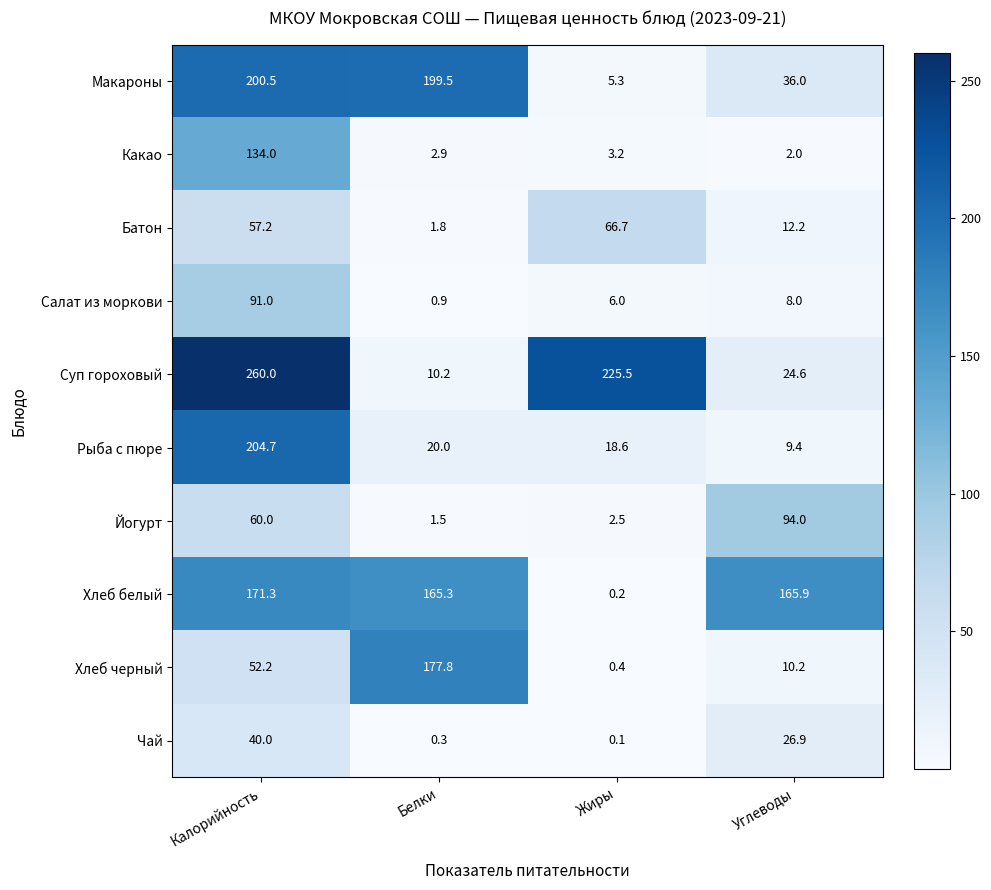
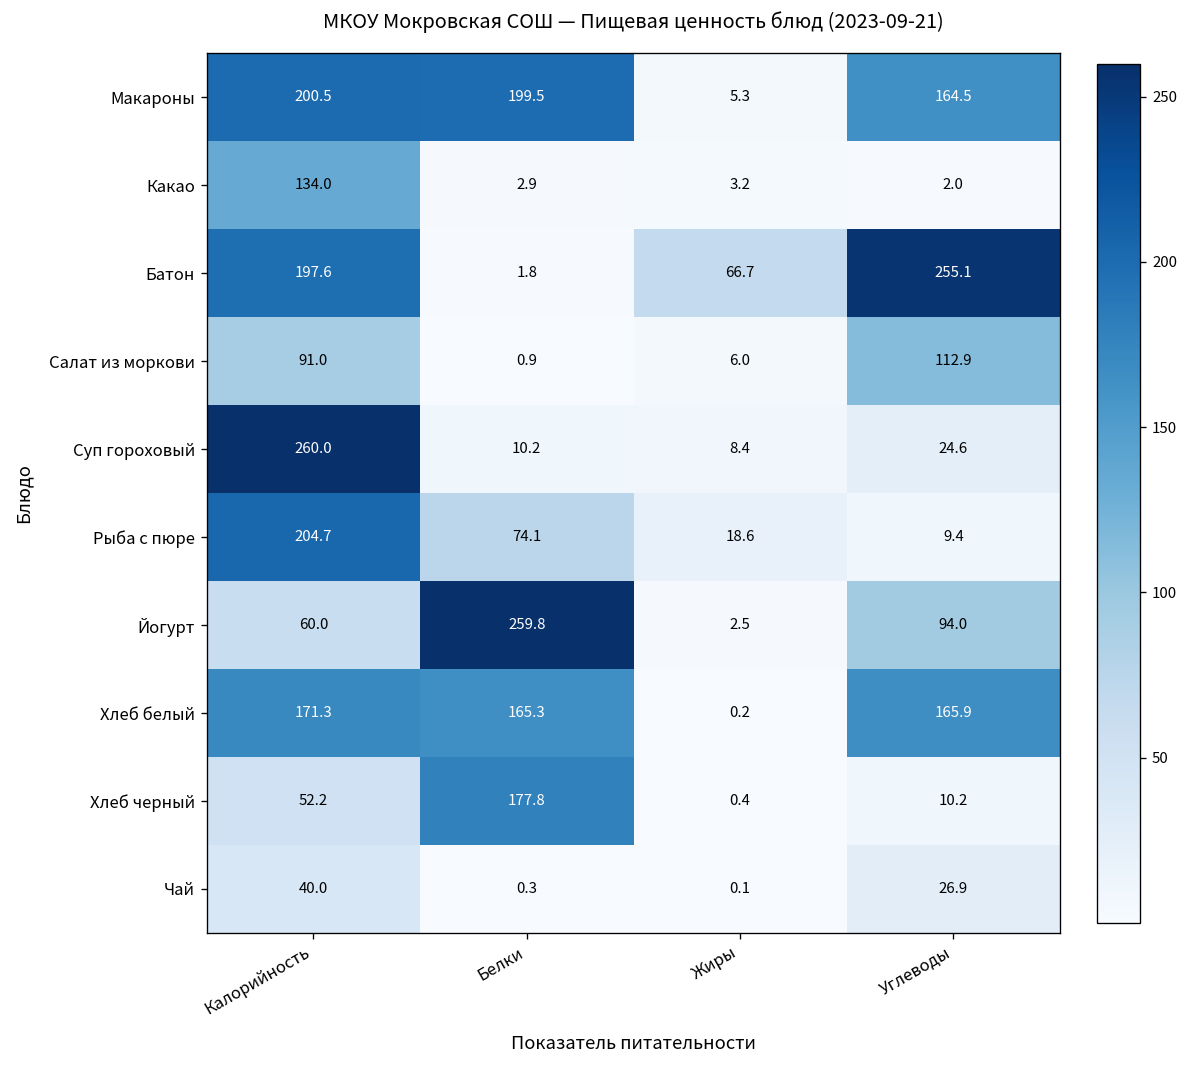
Макароны, Углеводы: 36.0 -> 164.5
Батон, Калорийность: 57.2 -> 197.6
Батон, Углеводы: 12.2 -> 255.1
Салат из моркови, Углеводы: 8.0 -> 112.9
Суп гороховый, Жиры: 225.5 -> 8.4
Рыба с пюре, Белки: 20.0 -> 74.1
Йогурт, Белки: 1.5 -> 259.8
